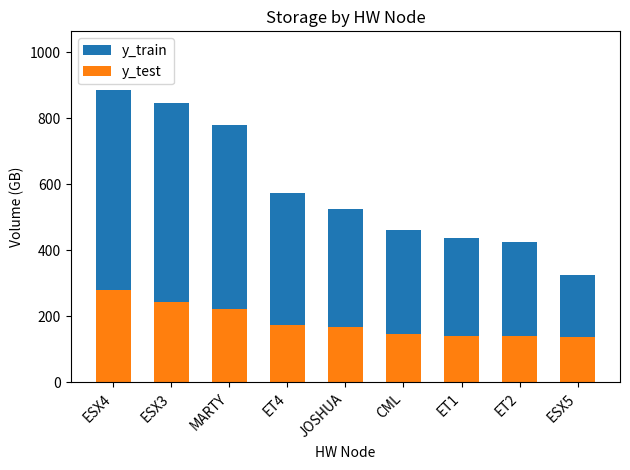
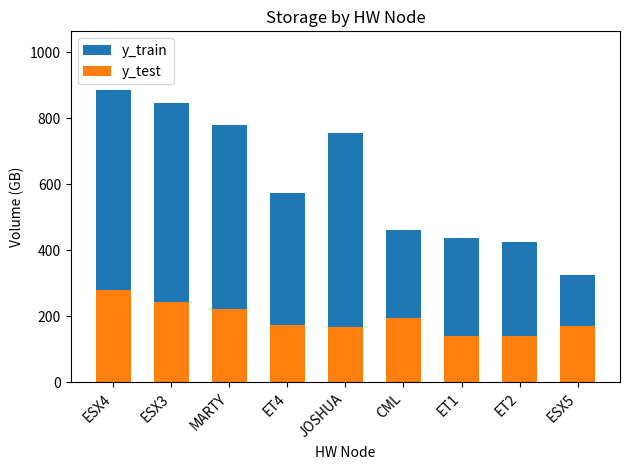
y_train, JOSHUA: 520 -> 760
y_test, CML: 150 -> 200
y_test, ESX5: 140 -> 170
